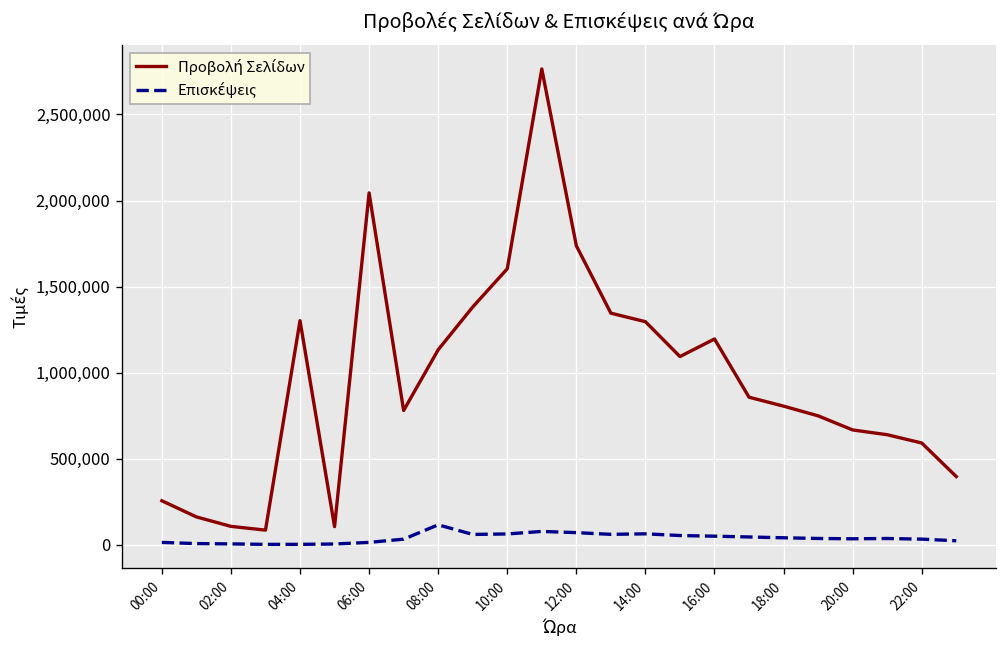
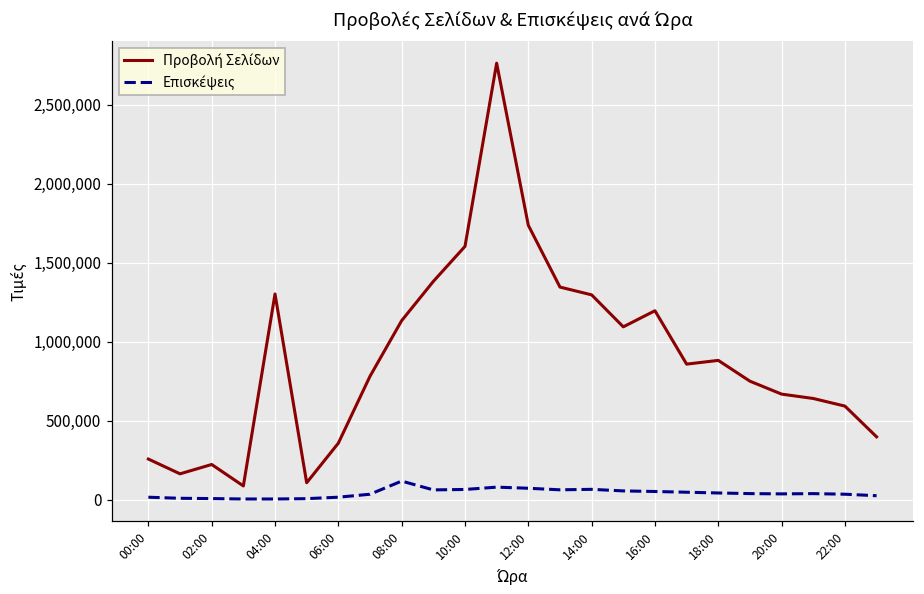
Προβολή Σελίδων, 02:00: 110,000 -> 220,000
Προβολή Σελίδων, 06:00: 2,040,000 -> 360,000
Προβολή Σελίδων, 18:00: 810,000 -> 880,000
